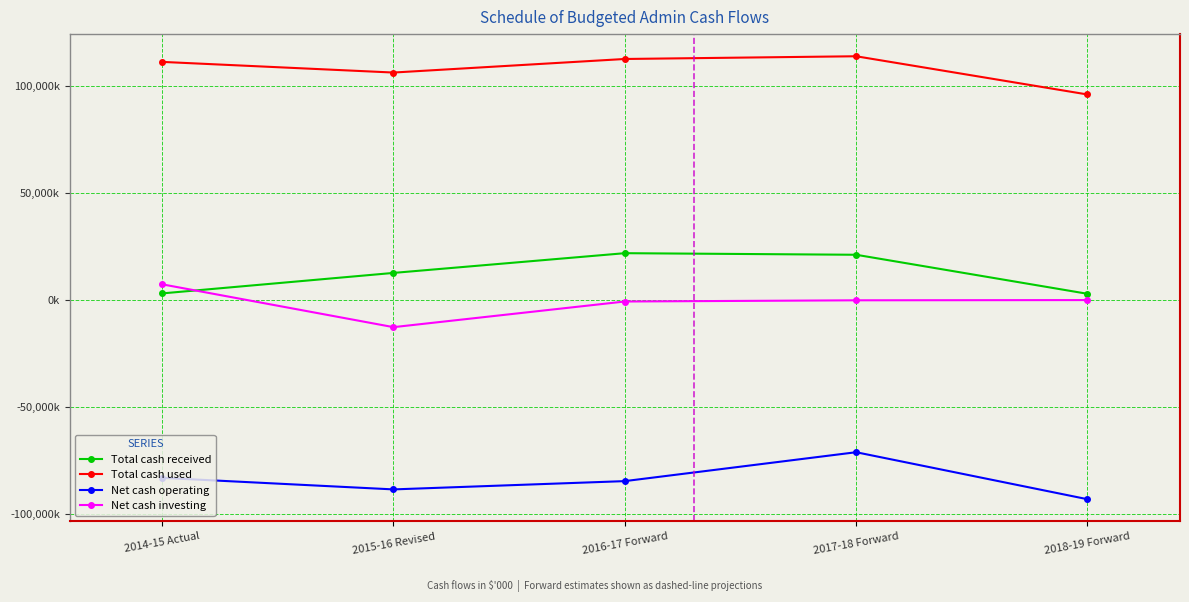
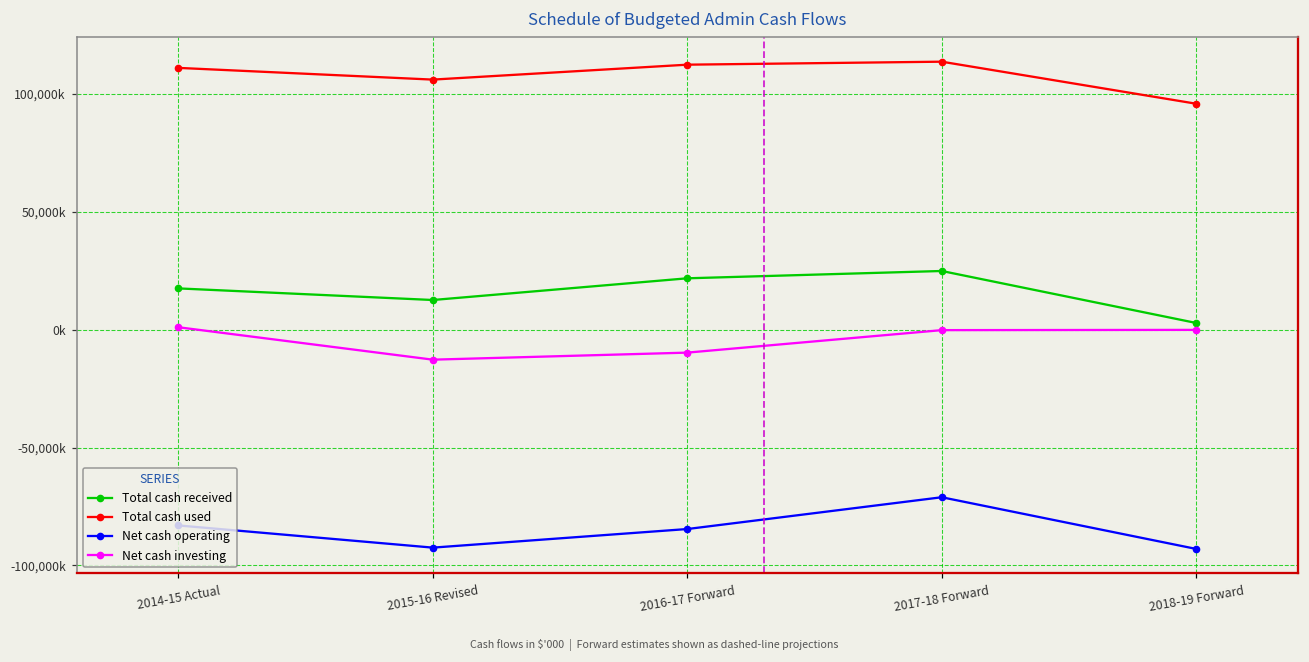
Total cash received, 2014-15 Actual: 3,000,000 -> 18,000,000
Net cash investing, 2014-15 Actual: 7,000,000 -> 1,000,000
Net cash operating, 2015-16 Revised: -88,000,000 -> -92,000,000
Net cash investing, 2016-17 Forward: -1,000,000 -> -10,000,000
Total cash received, 2017-18 Forward: 21,000,000 -> 25,000,000
